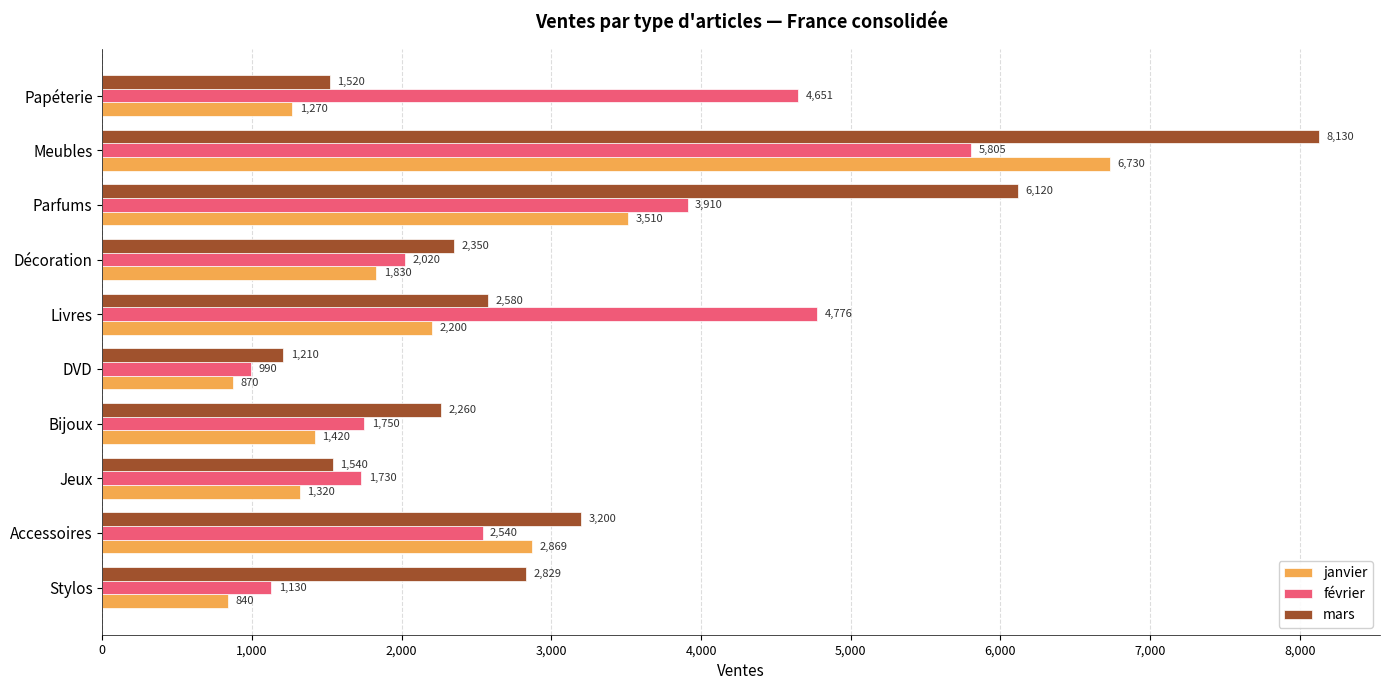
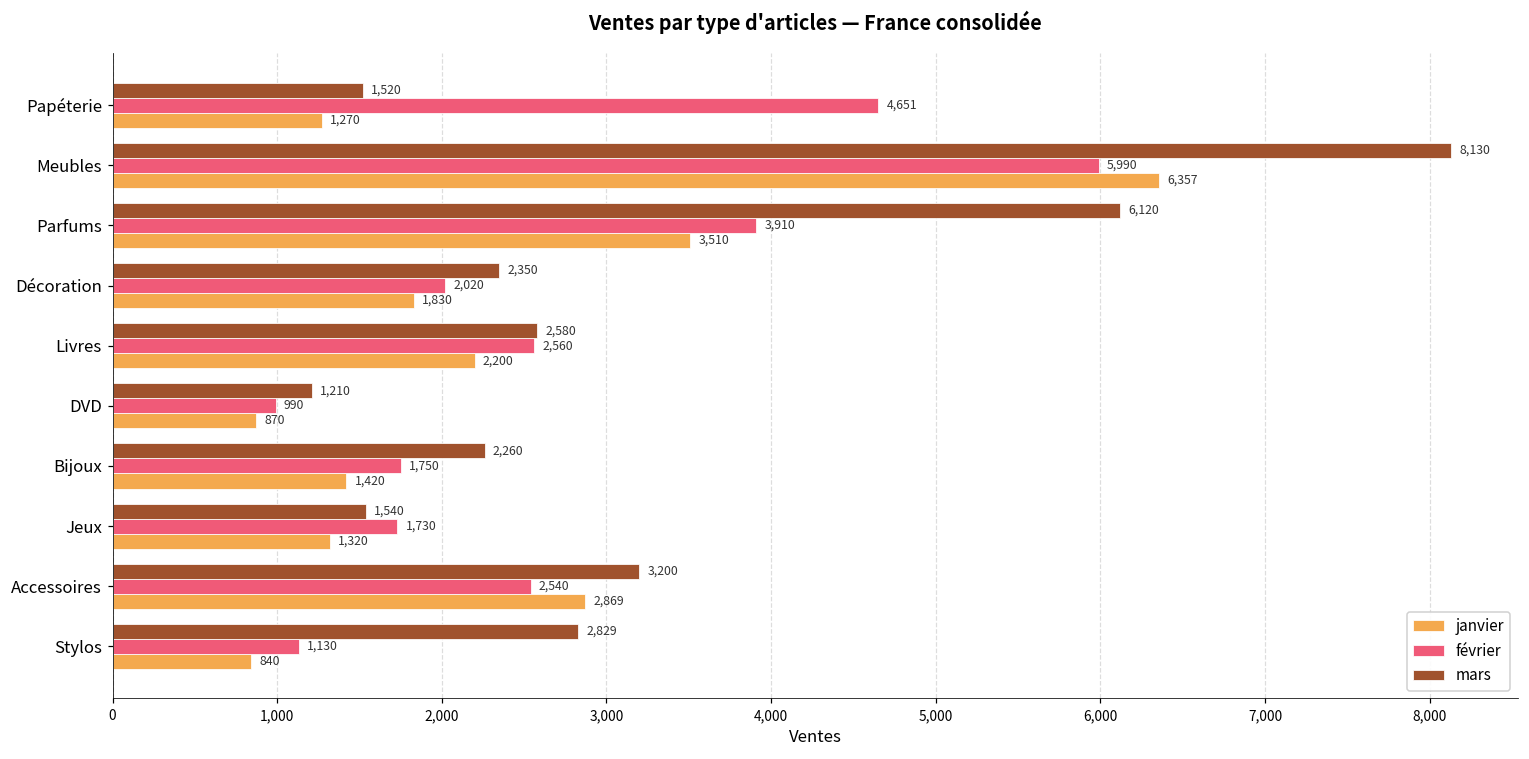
février, Meubles: 5,805 -> 5,990
janvier, Meubles: 6,730 -> 6,357
février, Livres: 4,776 -> 2,560
